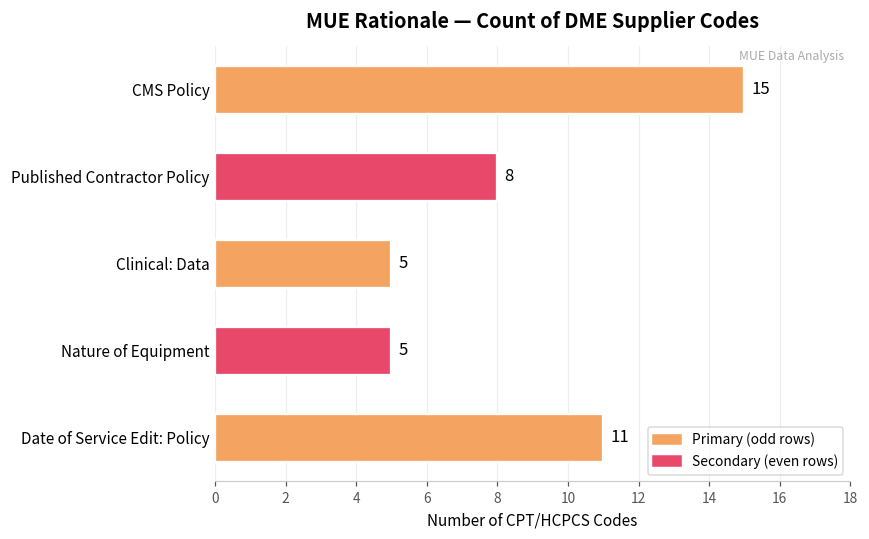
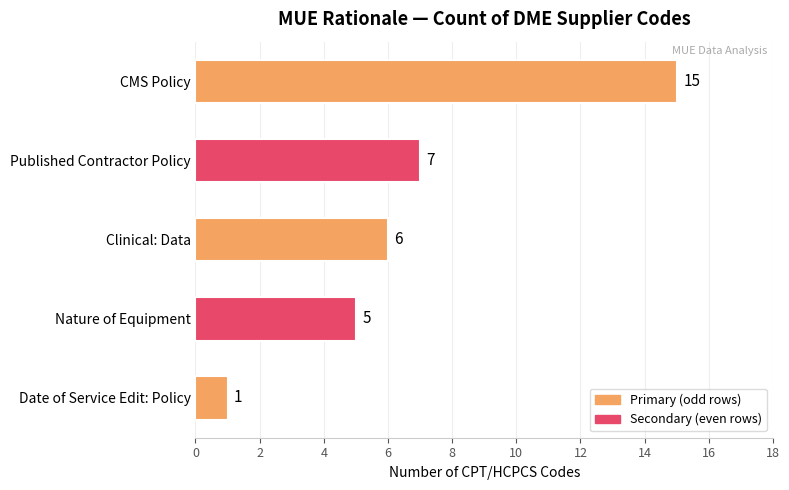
Published Contractor Policy: 8 -> 7
Clinical: Data: 5 -> 6
Date of Service Edit: Policy: 11 -> 1
